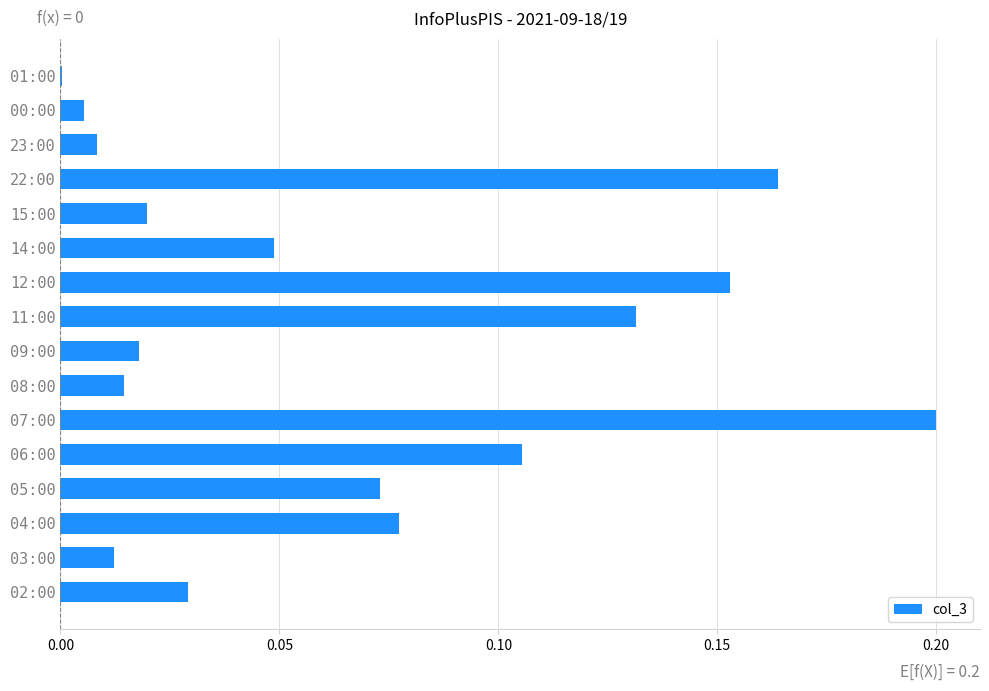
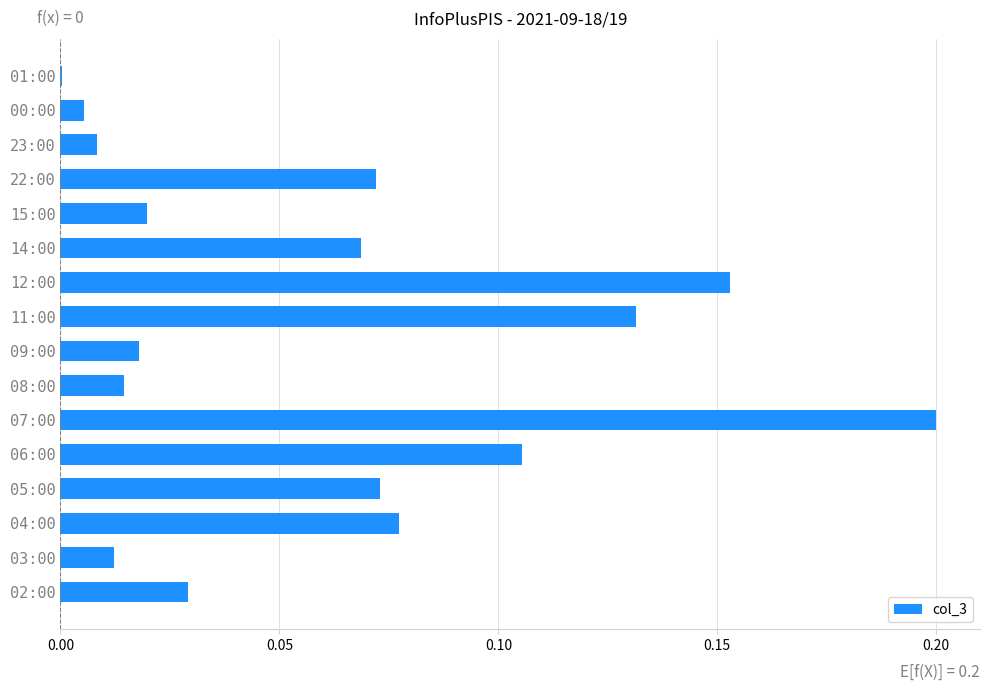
22:00: 0.164 -> 0.072
14:00: 0.049 -> 0.069
